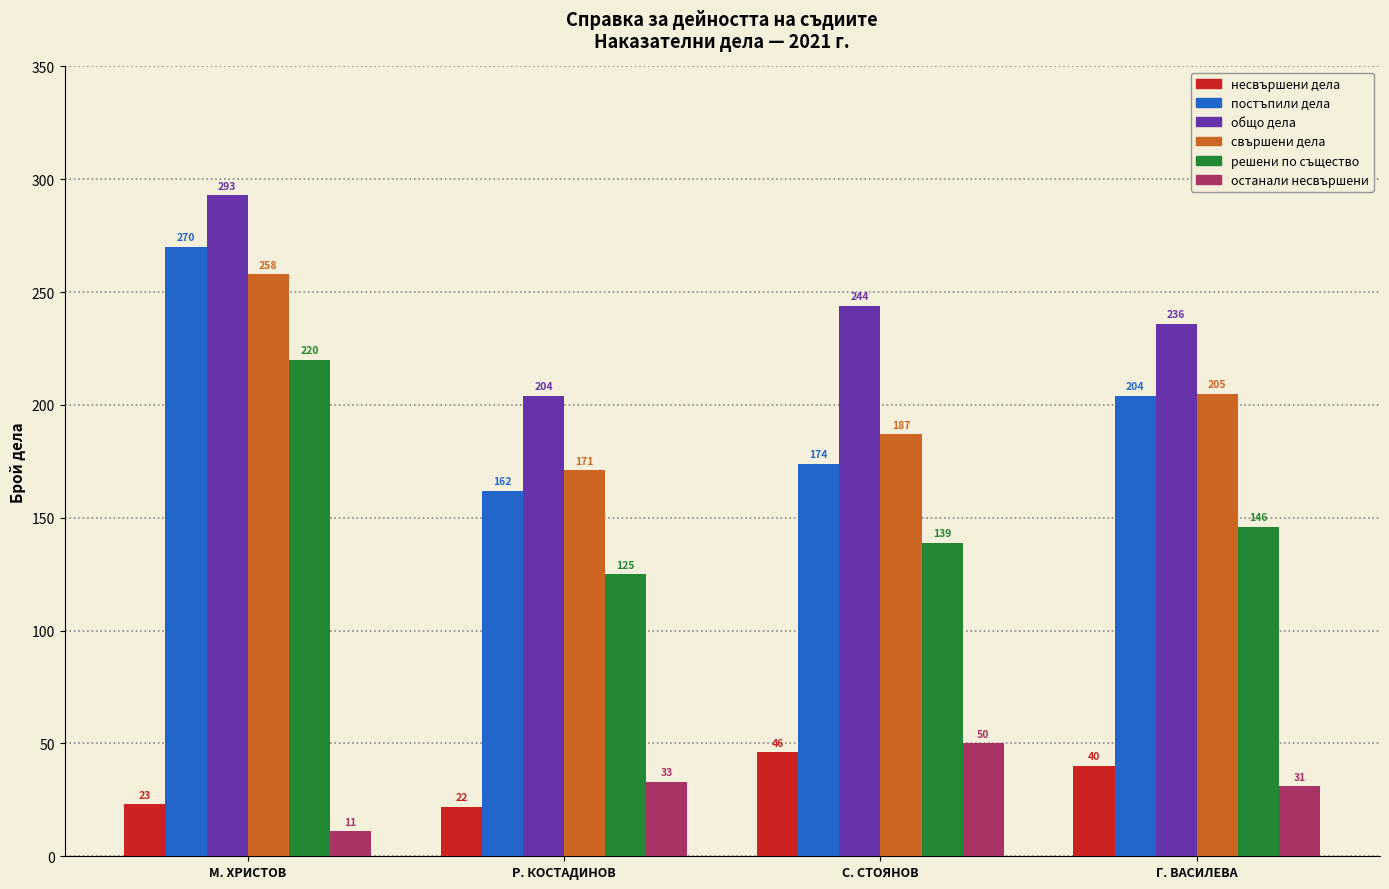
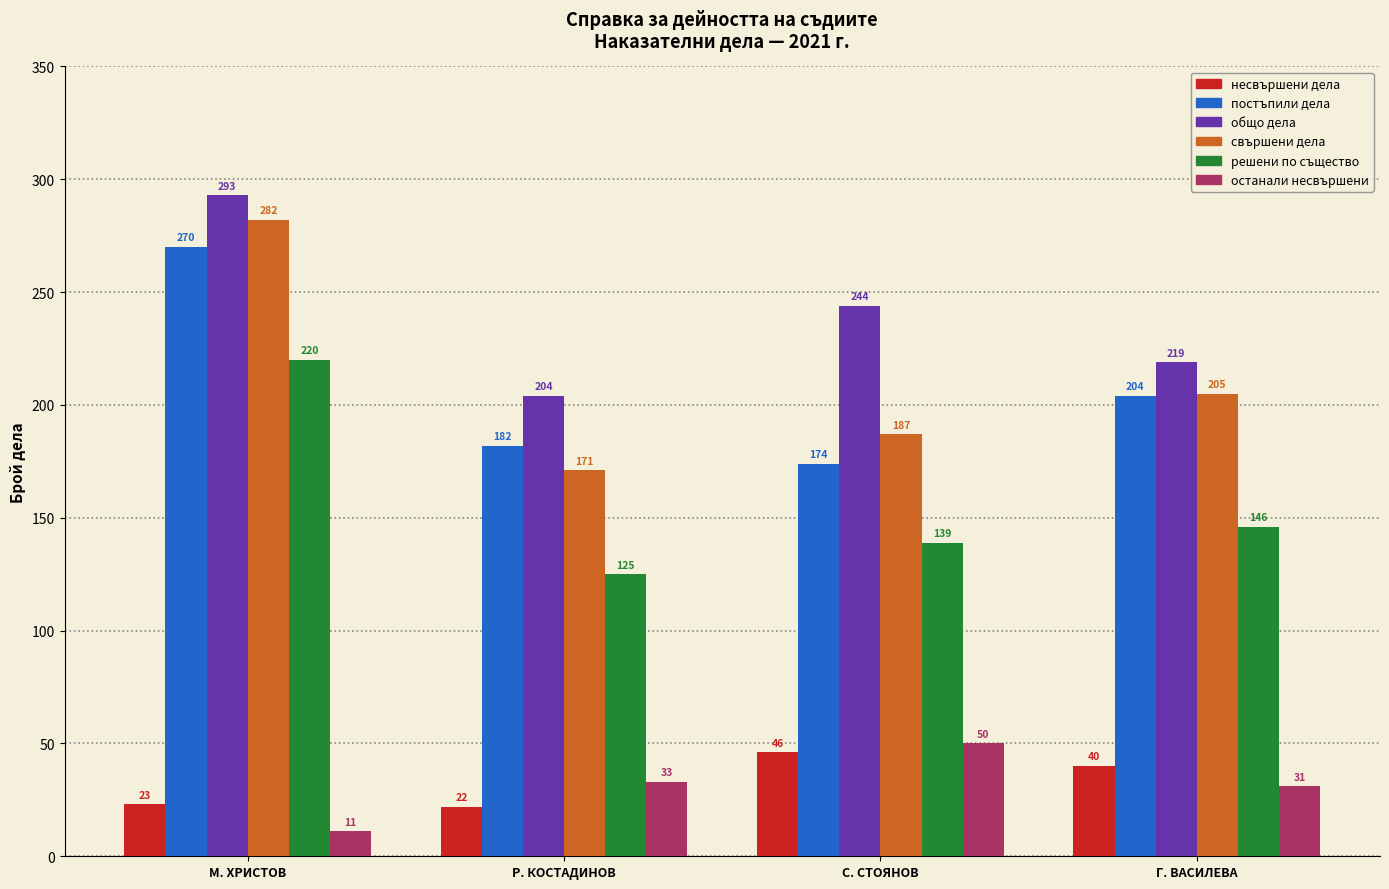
свършени дела, М. ХРИСТОВ: 258 -> 282
постъпили дела, Р. КОСТАДИНОВ: 162 -> 182
общо дела, Г. ВАСИЛЕВА: 236 -> 219
